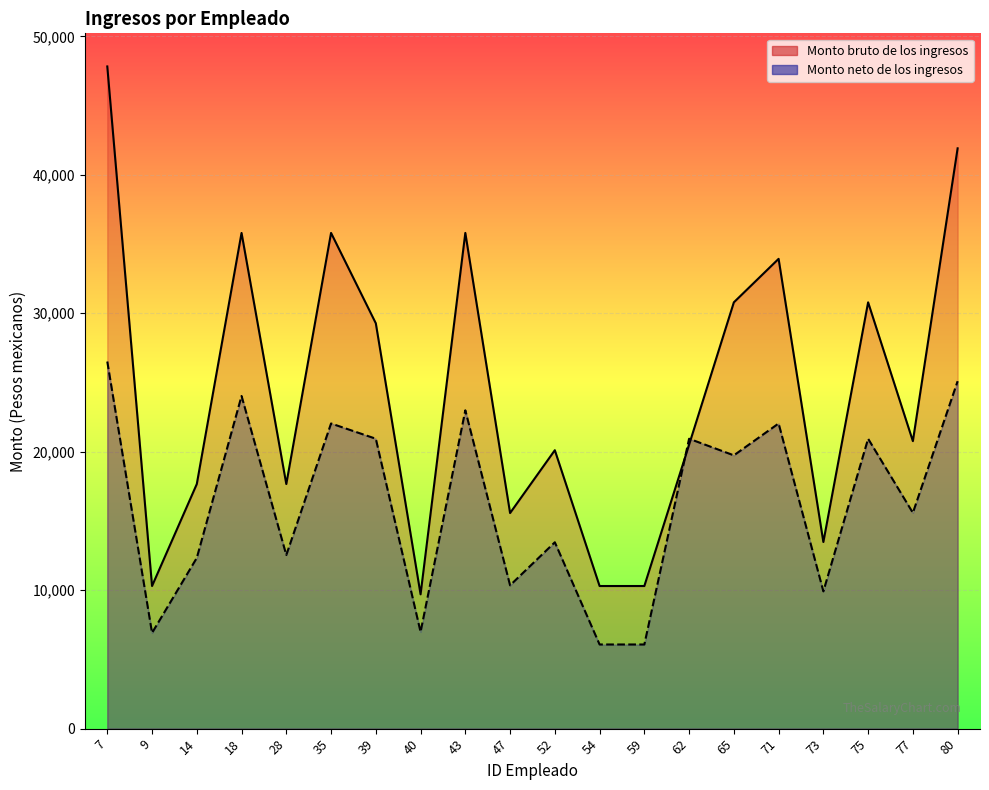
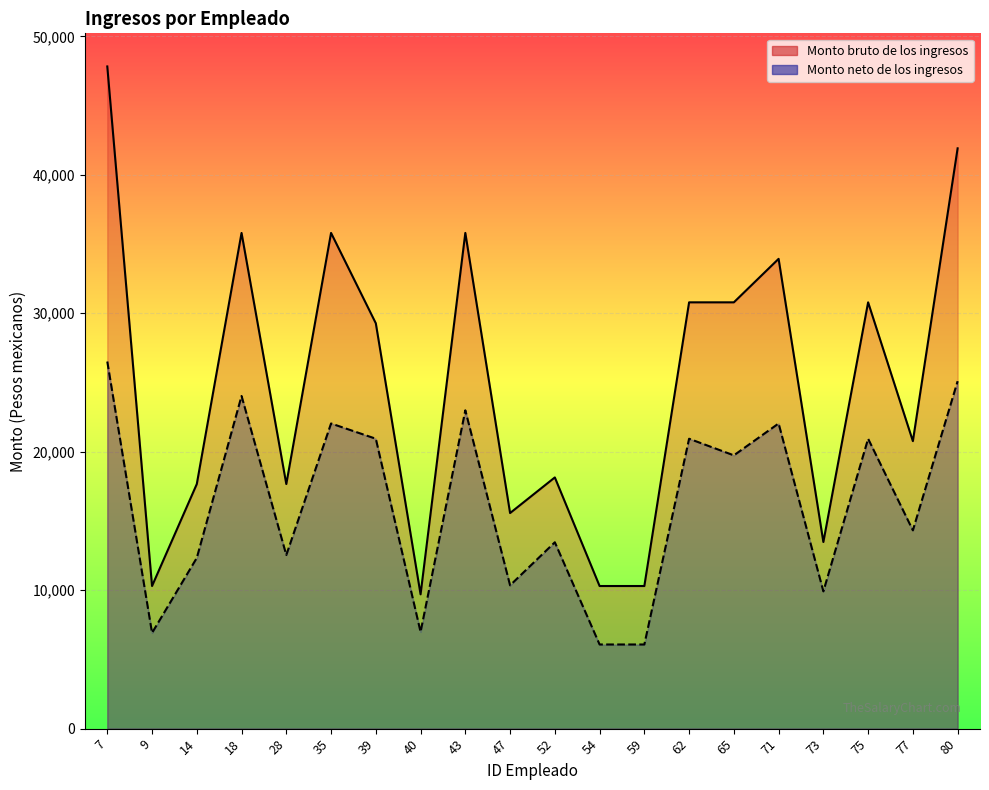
Monto bruto de los ingresos, 52: 20,100 -> 18,100
Monto bruto de los ingresos, 62: 20,500 -> 30,800
Monto neto de los ingresos, 77: 15,600 -> 14,300
